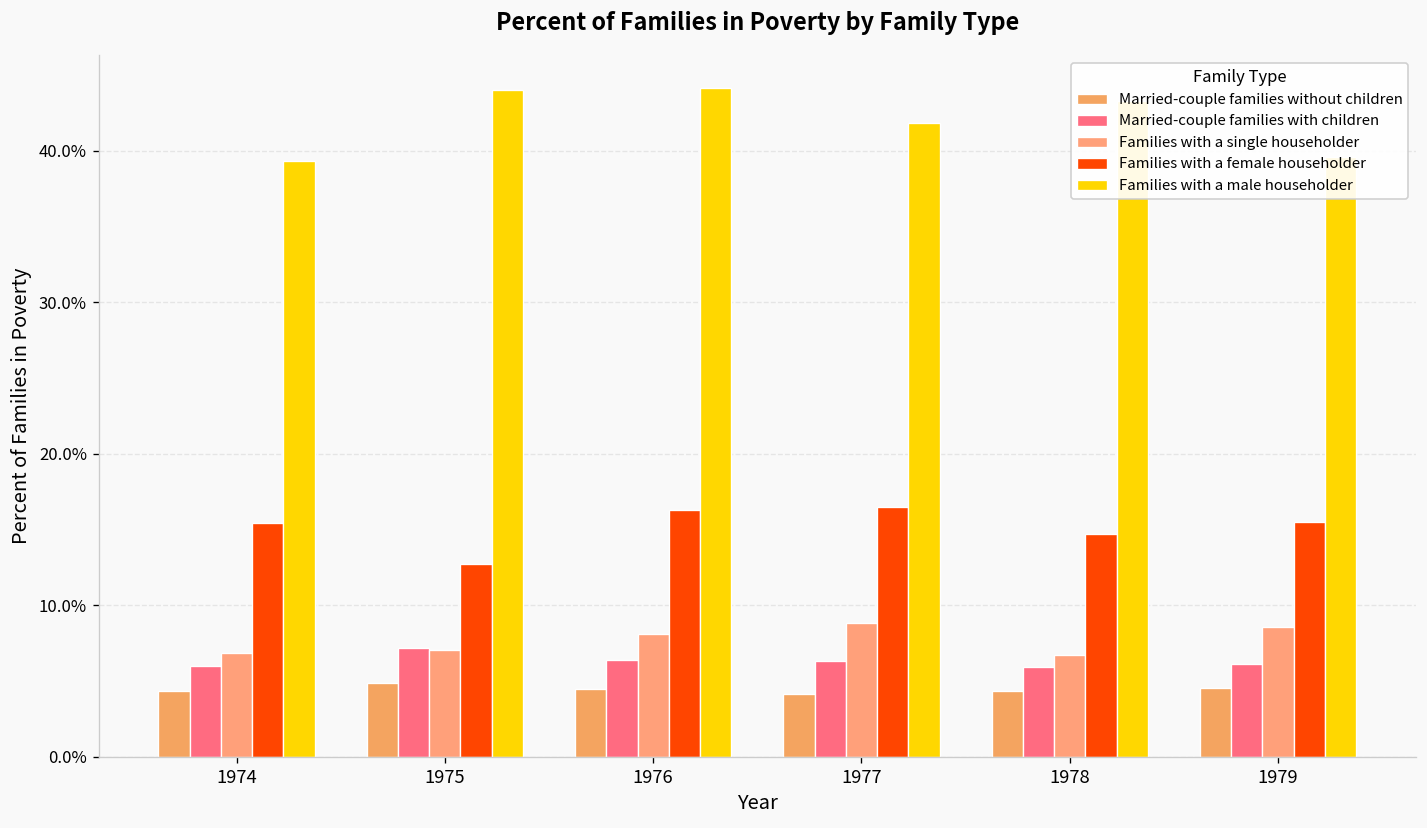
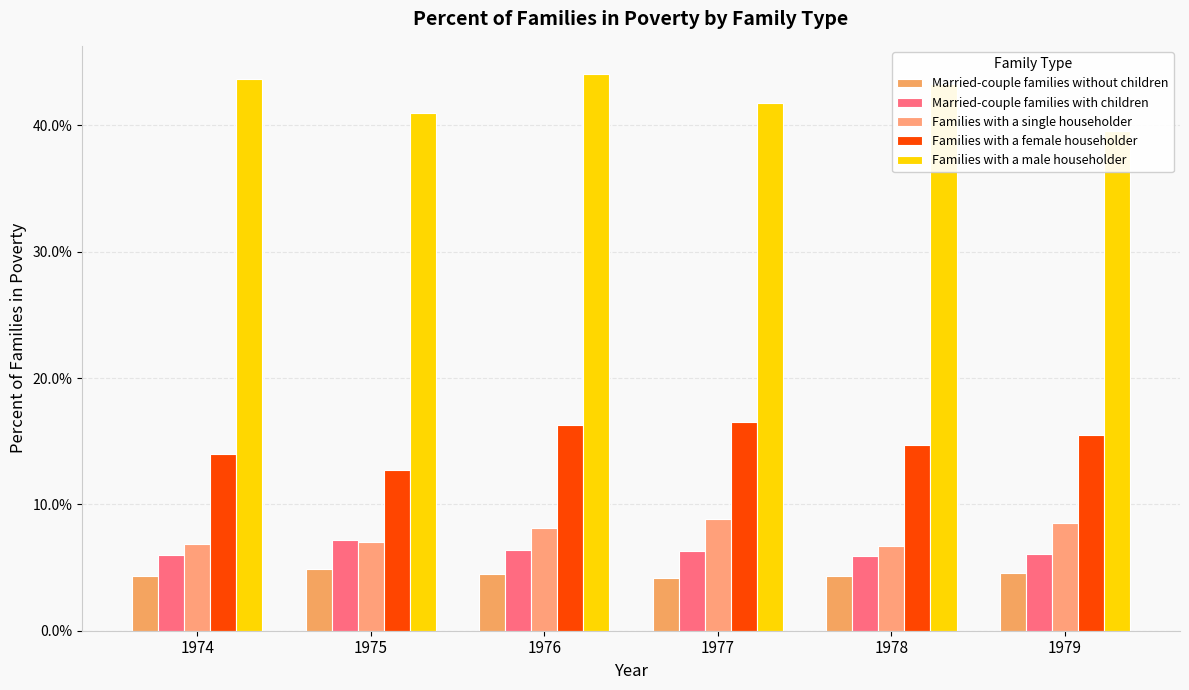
Families with a female householder, 1974: 15.4% -> 14.0%
Families with a male householder, 1974: 39.3% -> 43.7%
Families with a male householder, 1975: 44.0% -> 41.0%
